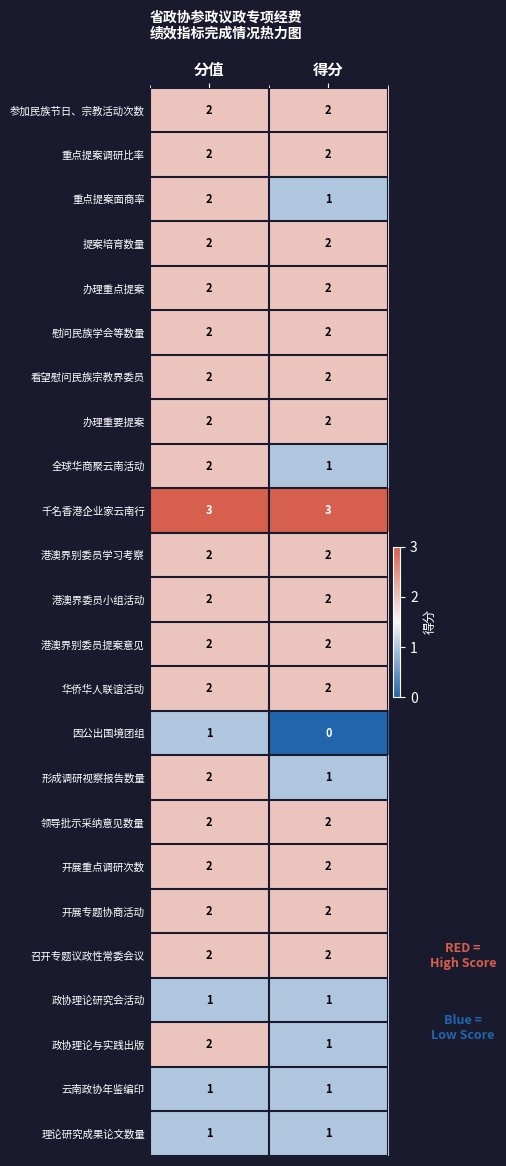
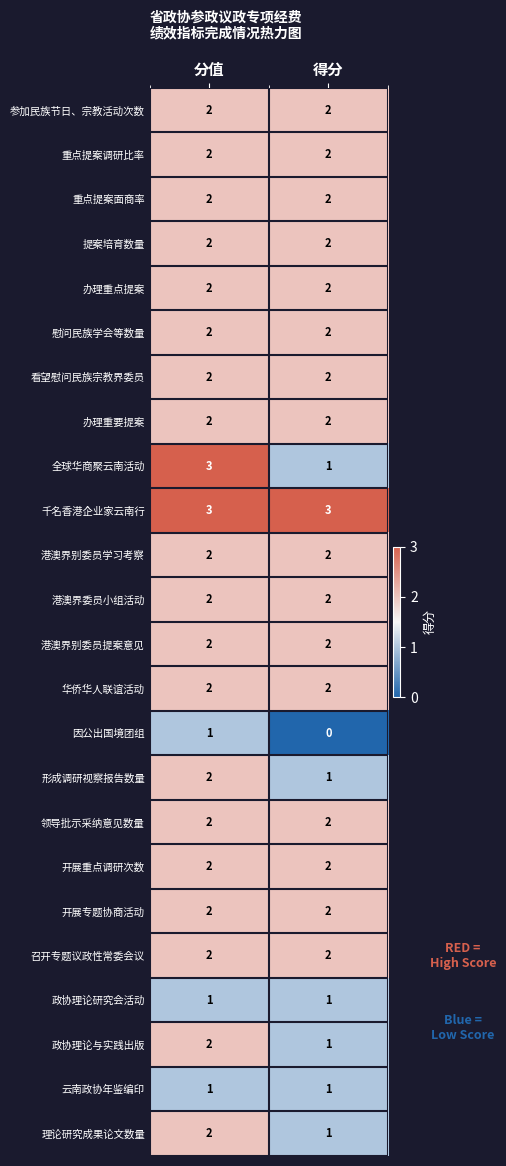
重点提案面商率, 得分: 1 -> 2
全球华商聚云南活动, 分值: 2 -> 3
理论研究成果论文数量, 分值: 1 -> 2
